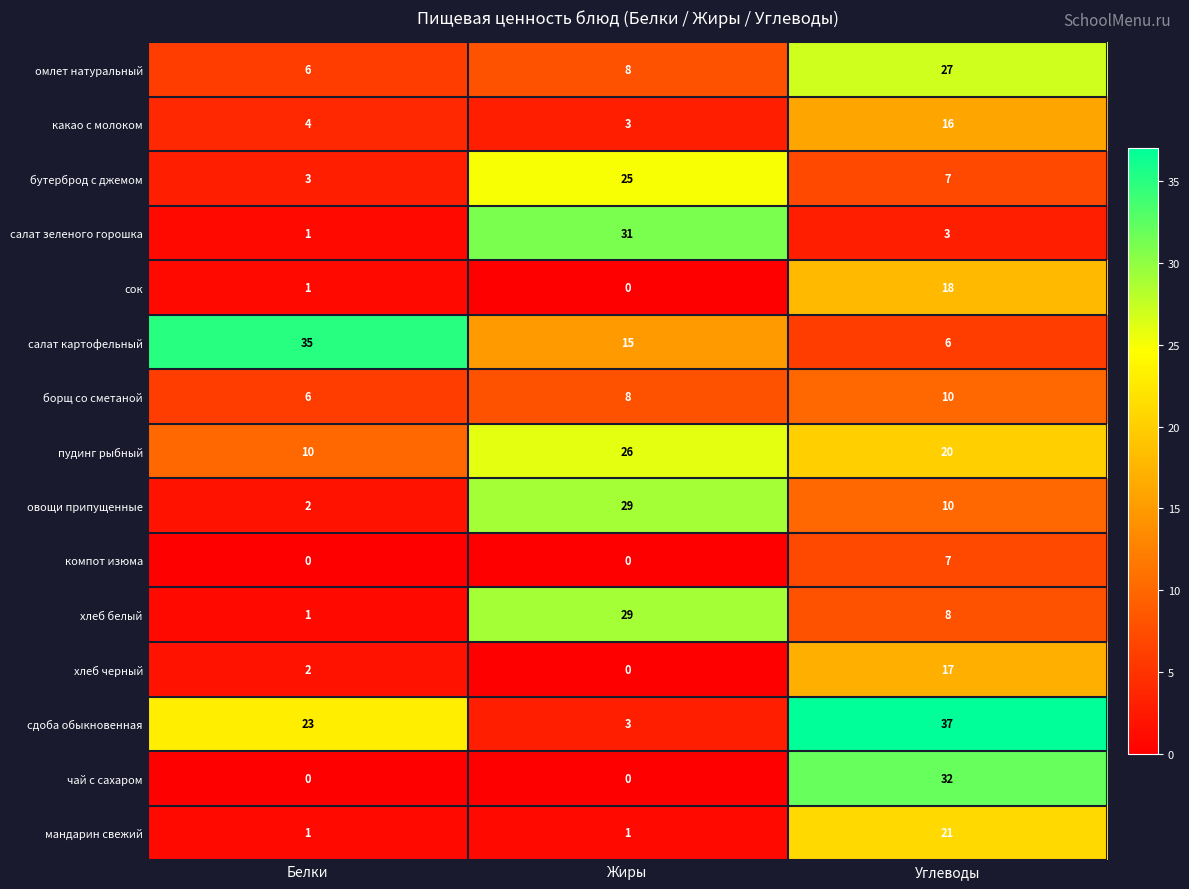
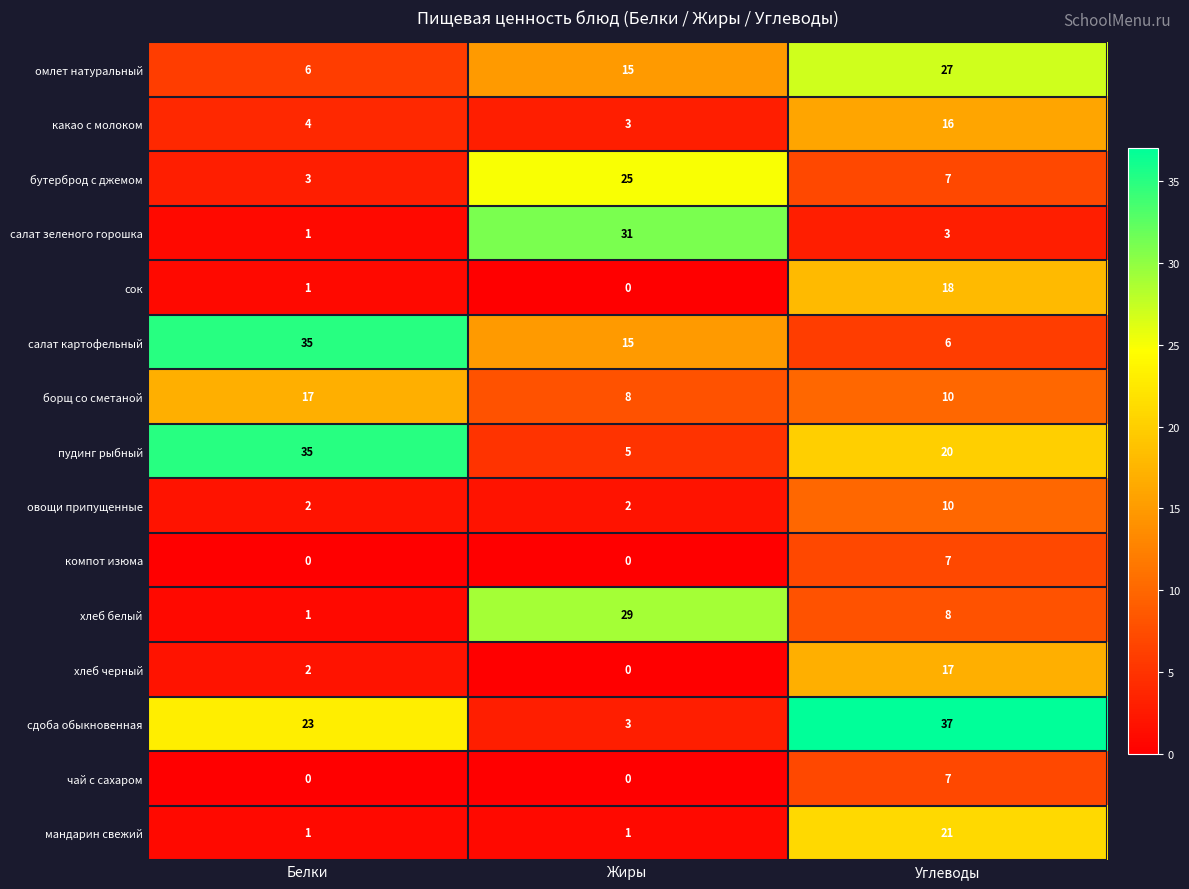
омлет натуральный, Жиры: 8 -> 15
борщ со сметаной, Белки: 6 -> 17
пудинг рыбный, Белки: 10 -> 35
пудинг рыбный, Жиры: 26 -> 5
овощи припущенные, Жиры: 29 -> 2
чай с сахаром, Углеводы: 32 -> 7
